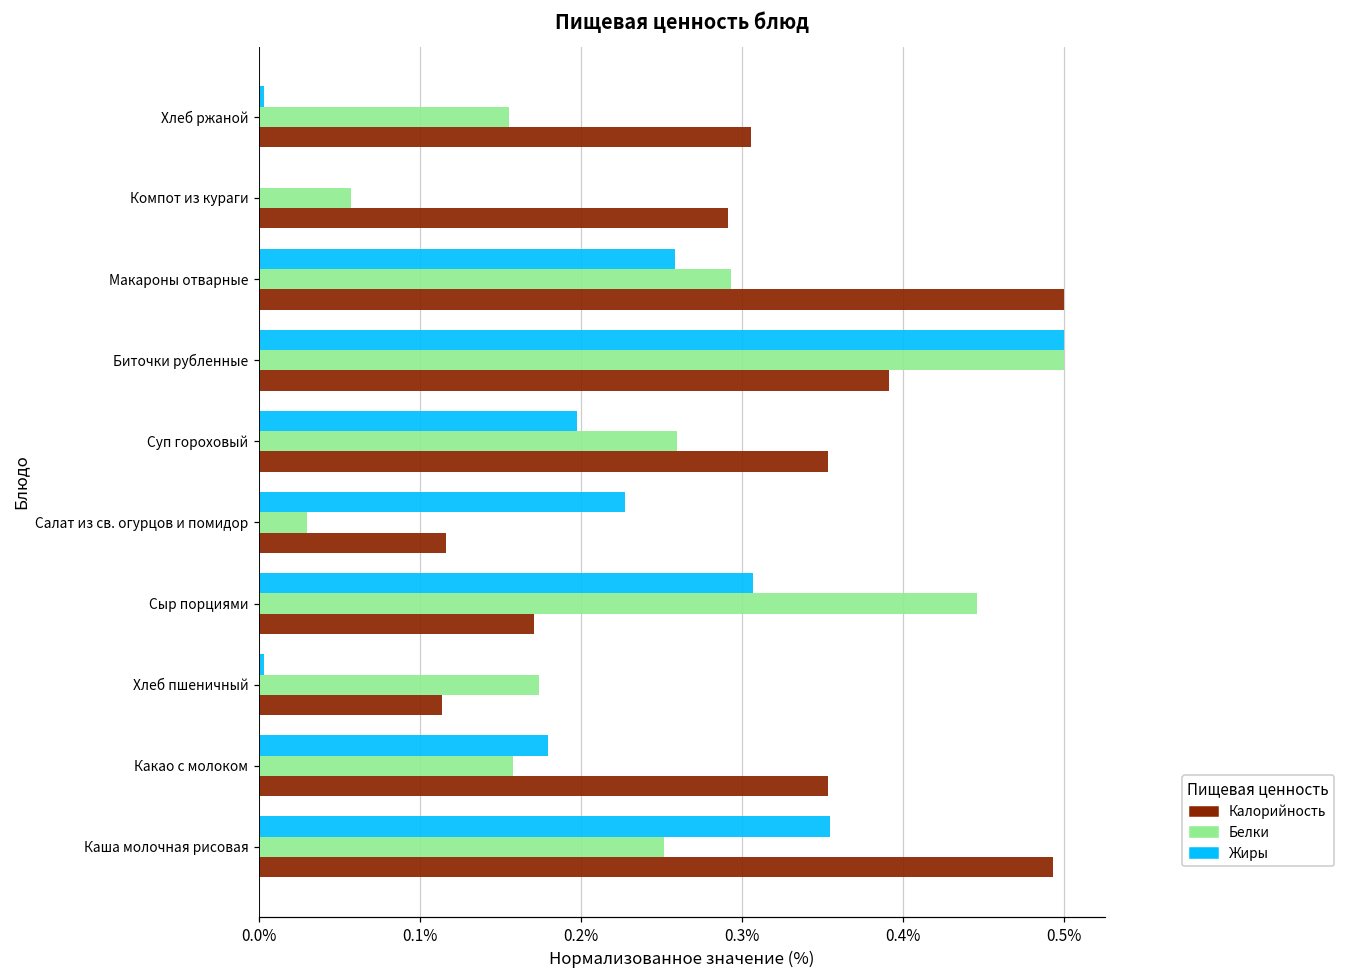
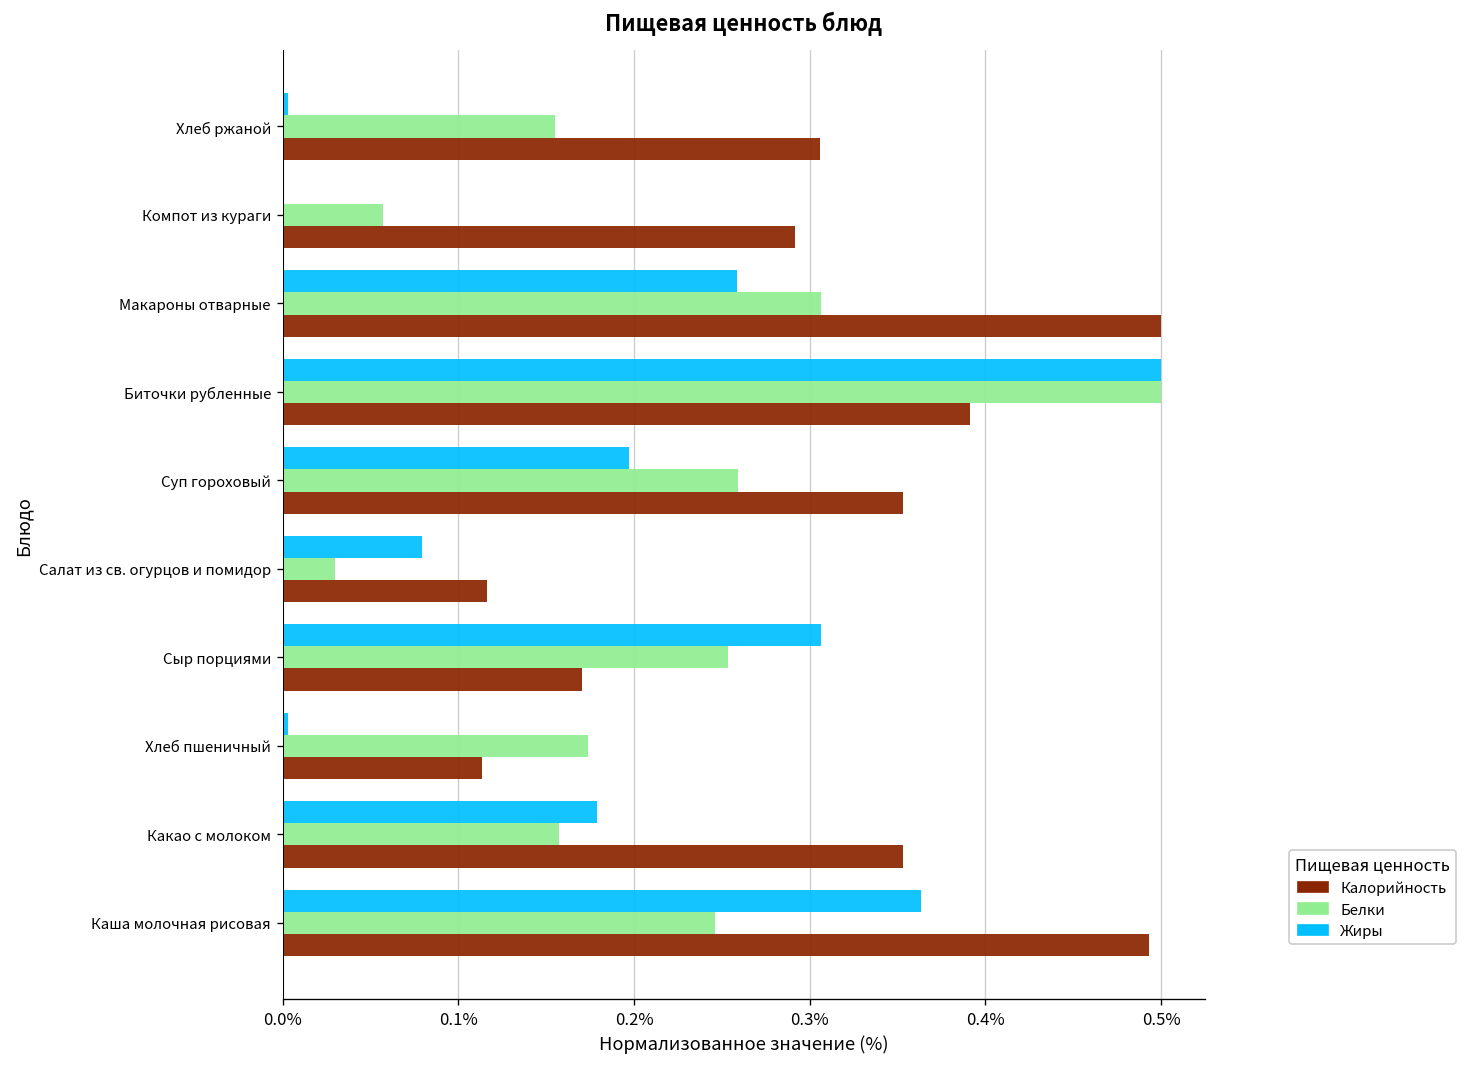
Белки, Макароны отварные: 0.293% -> 0.306%
Жиры, Салат из св. огурцов и помидор: 0.227% -> 0.079%
Белки, Сыр порциями: 0.446% -> 0.253%
Жиры, Каша молочная рисовая: 0.355% -> 0.363%
Белки, Каша молочная рисовая: 0.252% -> 0.246%
